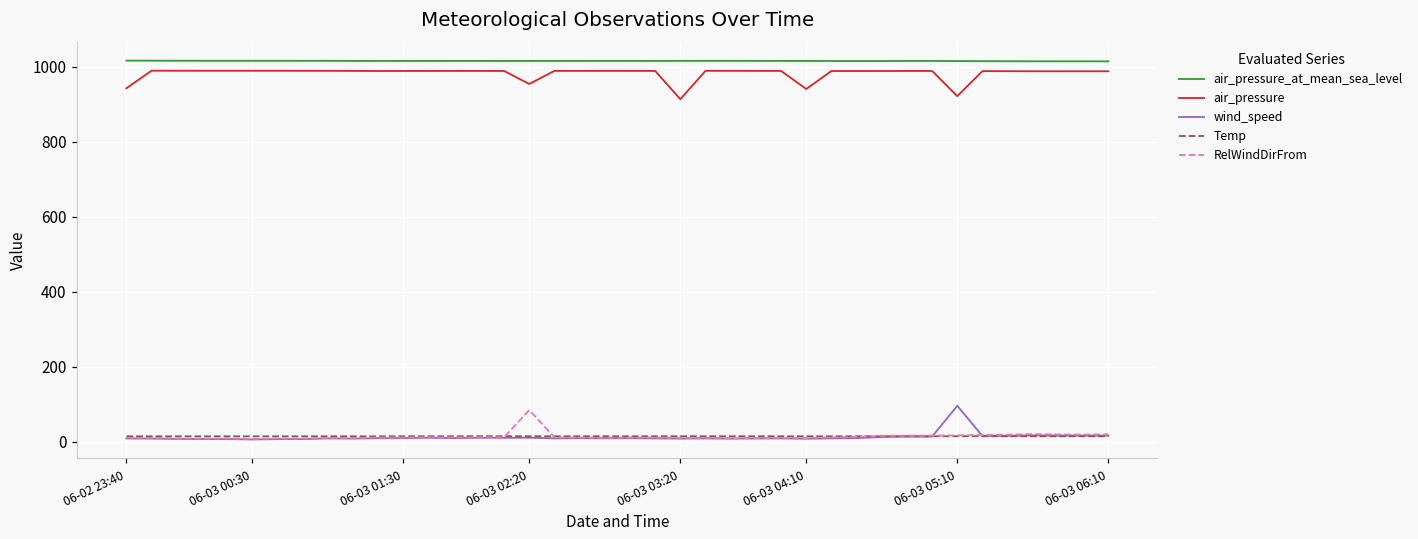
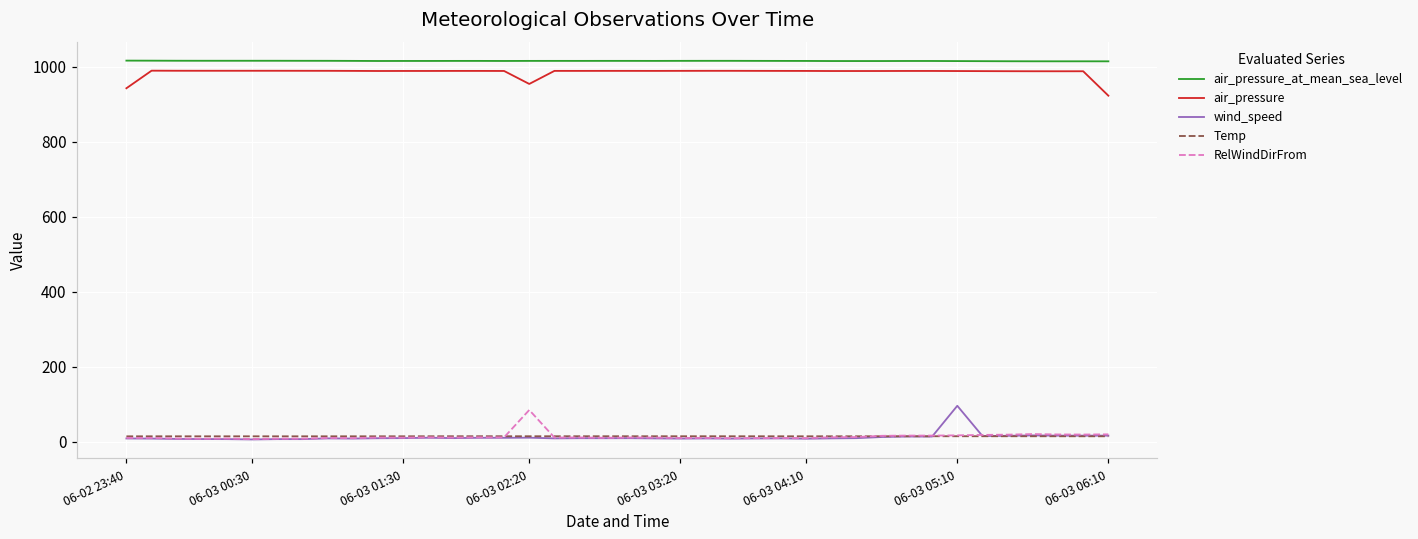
air_pressure, 06-03 03:20: 910 -> 990
air_pressure, 06-03 04:10: 940 -> 990
air_pressure, 06-03 05:10: 920 -> 990
air_pressure, 06-03 06:10: 990 -> 920
